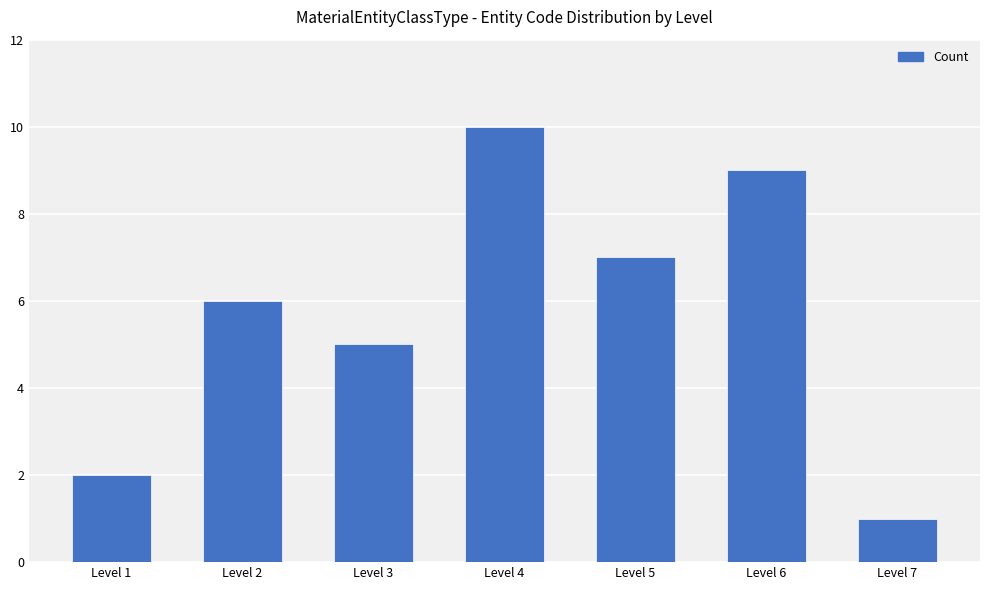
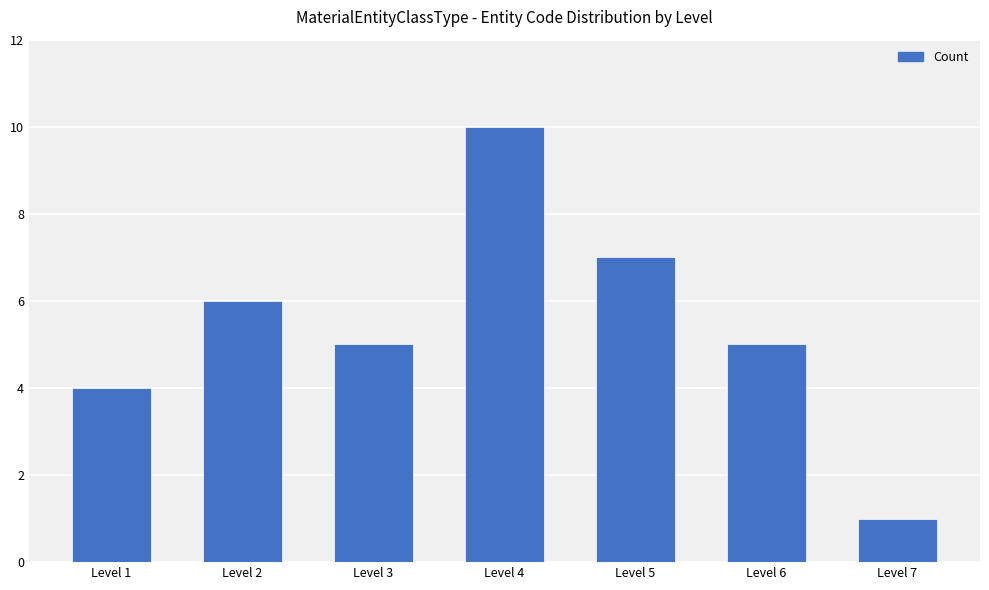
Level 1: 2 -> 4
Level 6: 9 -> 5
